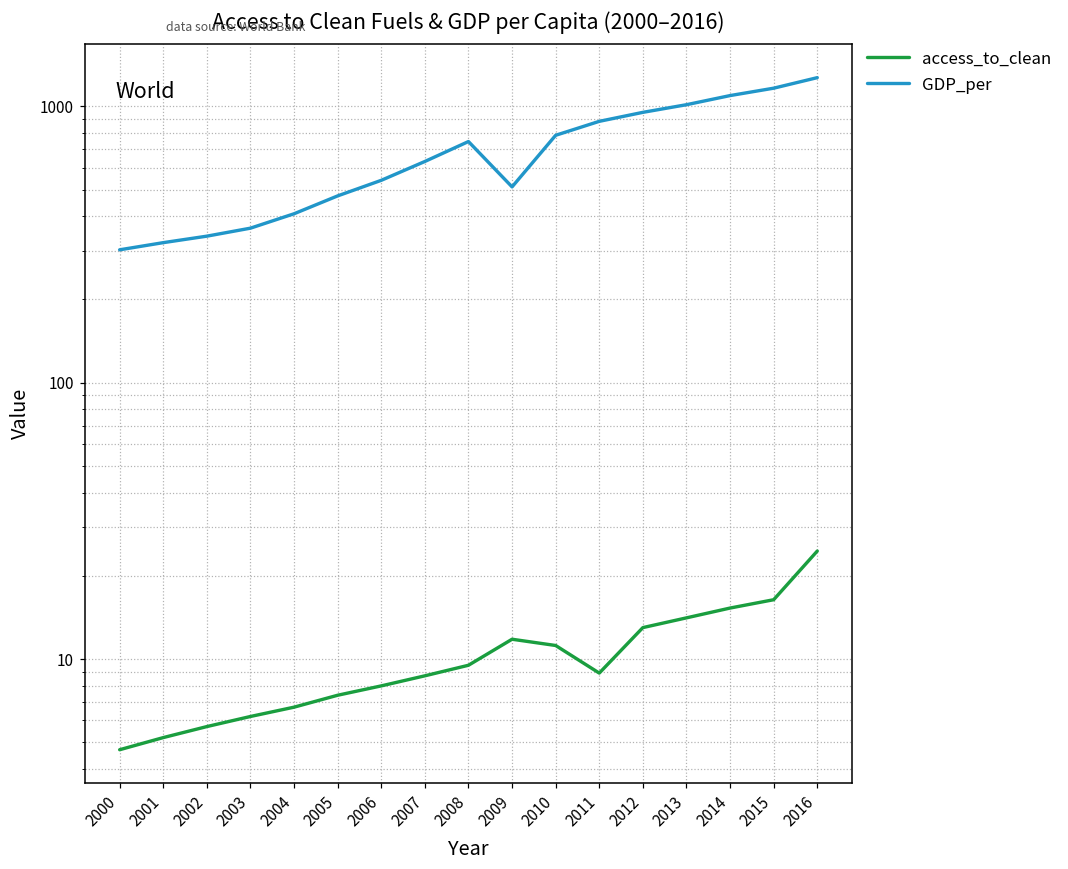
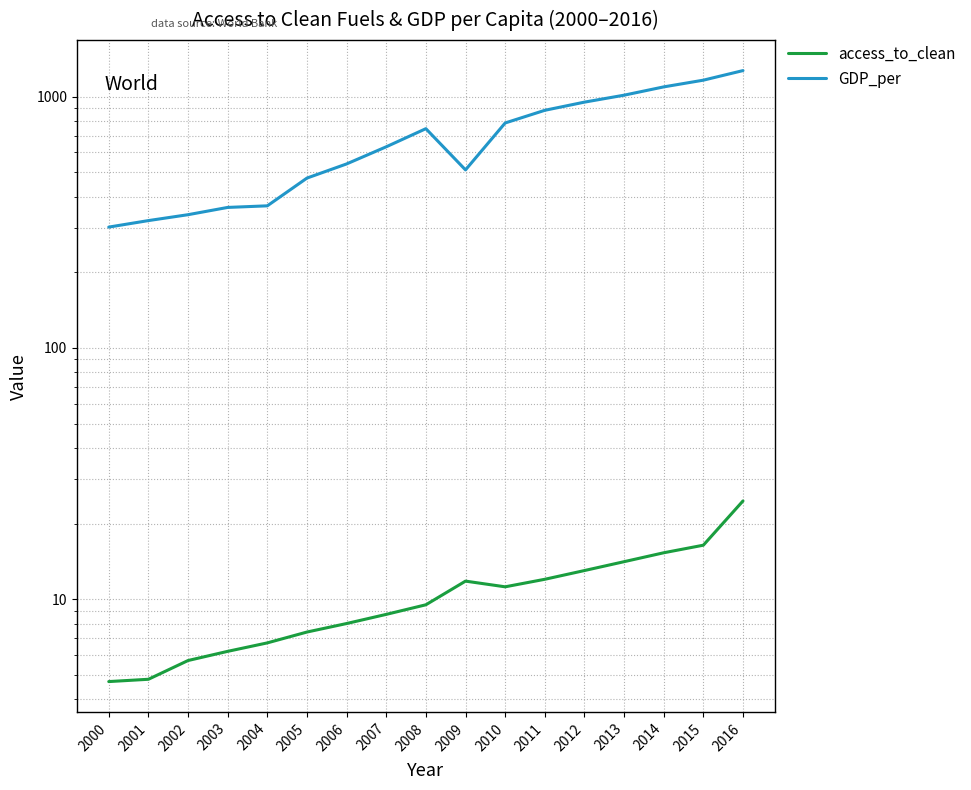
access_to_clean, 2001: 5.2 -> 4.8
GDP_per, 2004: 410 -> 370
access_to_clean, 2011: 8.9 -> 12
